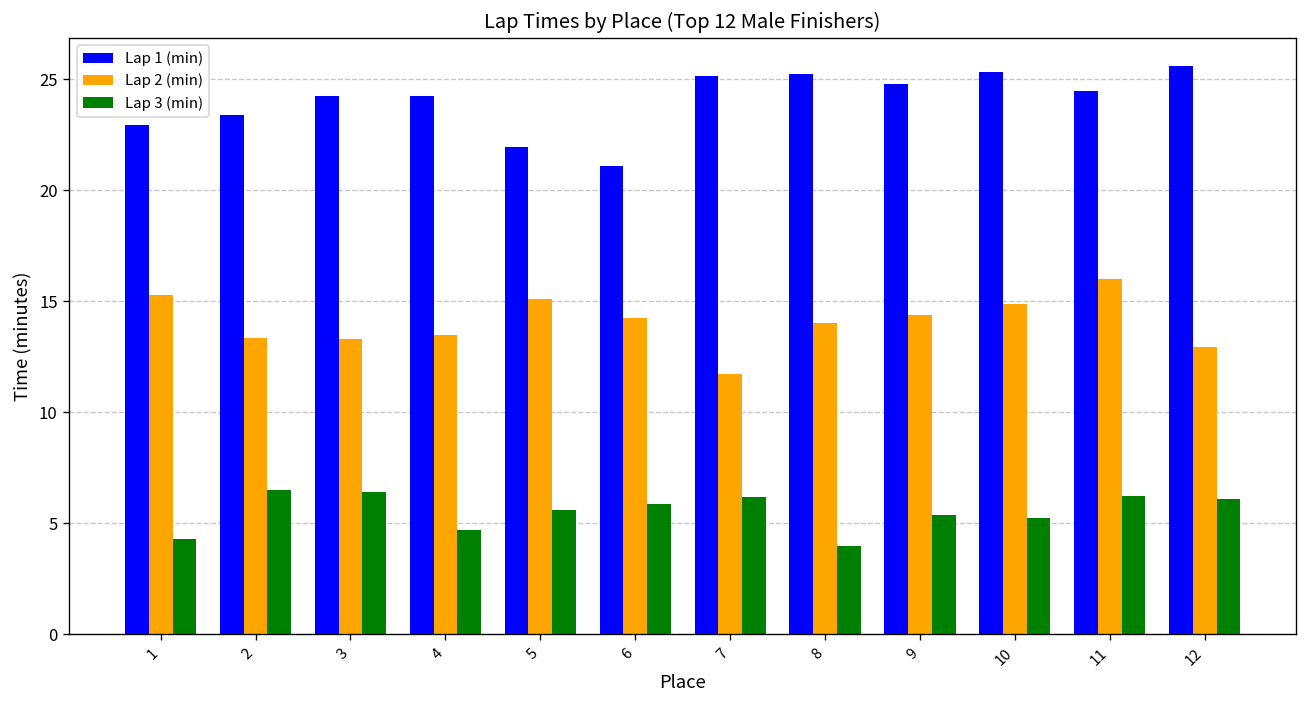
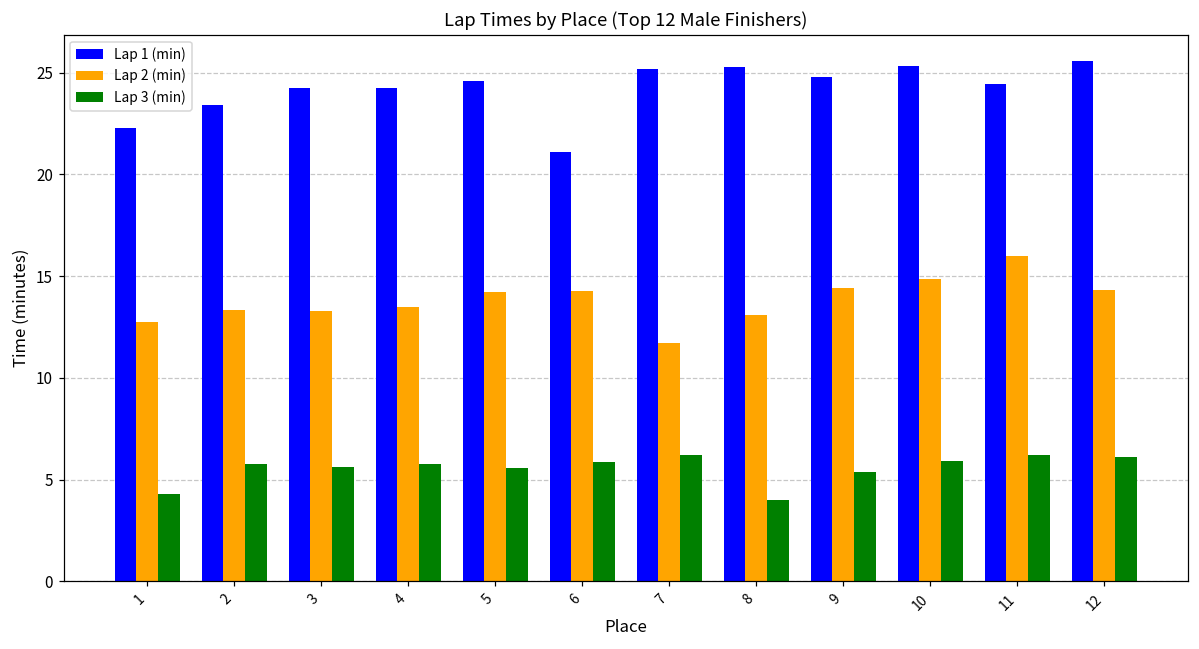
Lap 1 (min), 1: 22.9 -> 22.3
Lap 2 (min), 1: 15.3 -> 12.8
Lap 3 (min), 2: 6.5 -> 5.8
Lap 3 (min), 3: 6.4 -> 5.6
Lap 3 (min), 4: 4.7 -> 5.8
Lap 1 (min), 5: 22.0 -> 24.6
Lap 2 (min), 5: 15.1 -> 14.2
Lap 2 (min), 8: 14.0 -> 13.1
Lap 3 (min), 10: 5.3 -> 5.9
Lap 2 (min), 12: 12.9 -> 14.3
